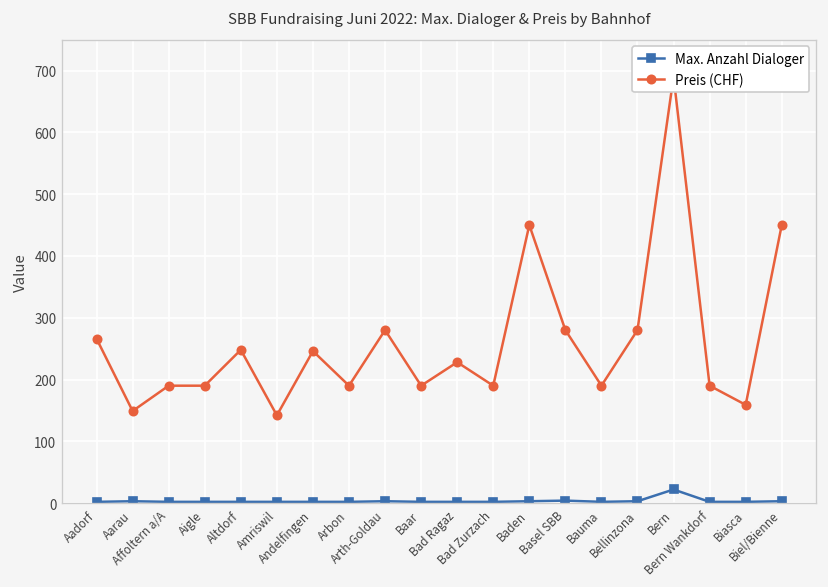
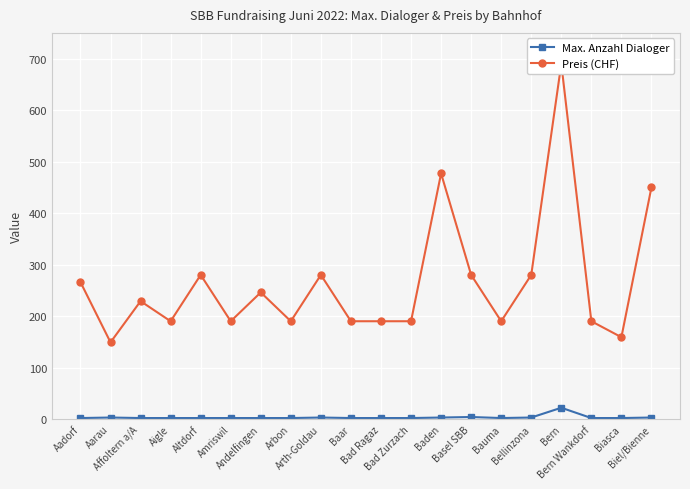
Preis (CHF), Affoltern a/A: 190 -> 230
Preis (CHF), Altdorf: 250 -> 280
Preis (CHF), Amriswil: 140 -> 190
Preis (CHF), Bad Ragaz: 230 -> 190
Preis (CHF), Baden: 450 -> 480
